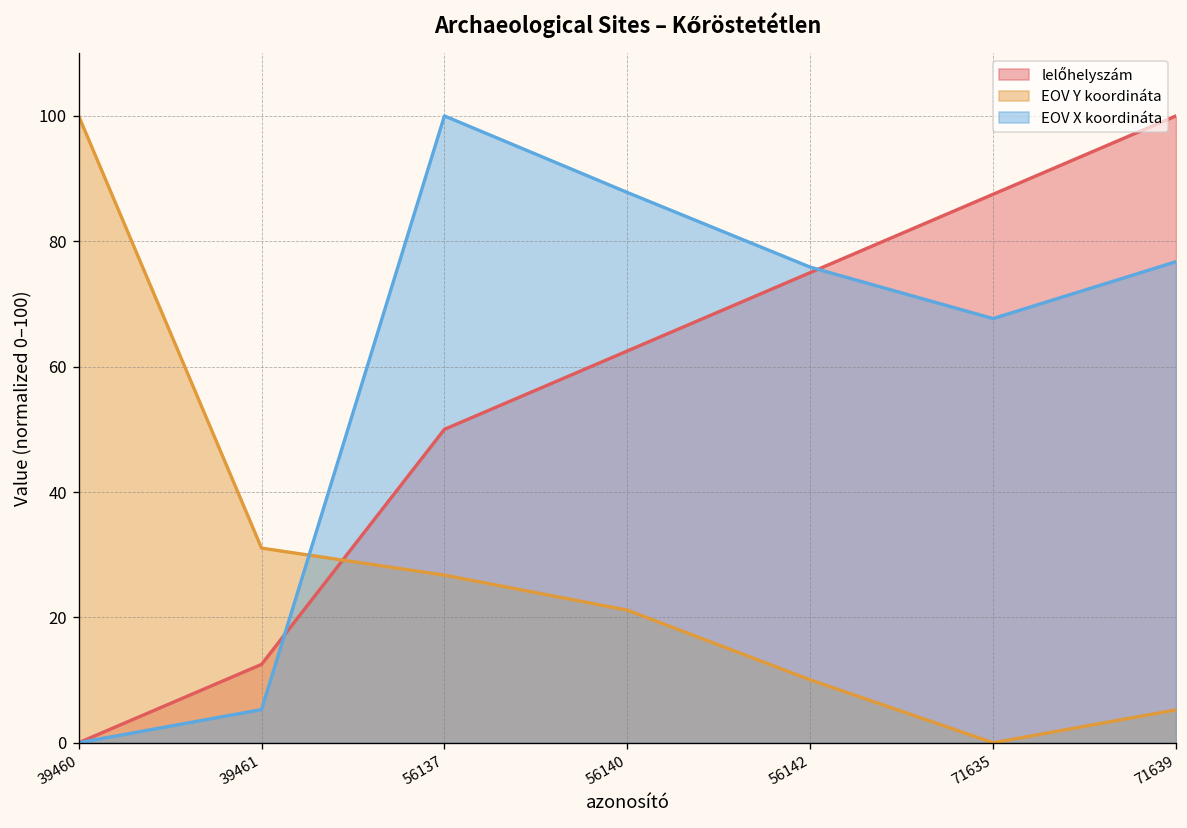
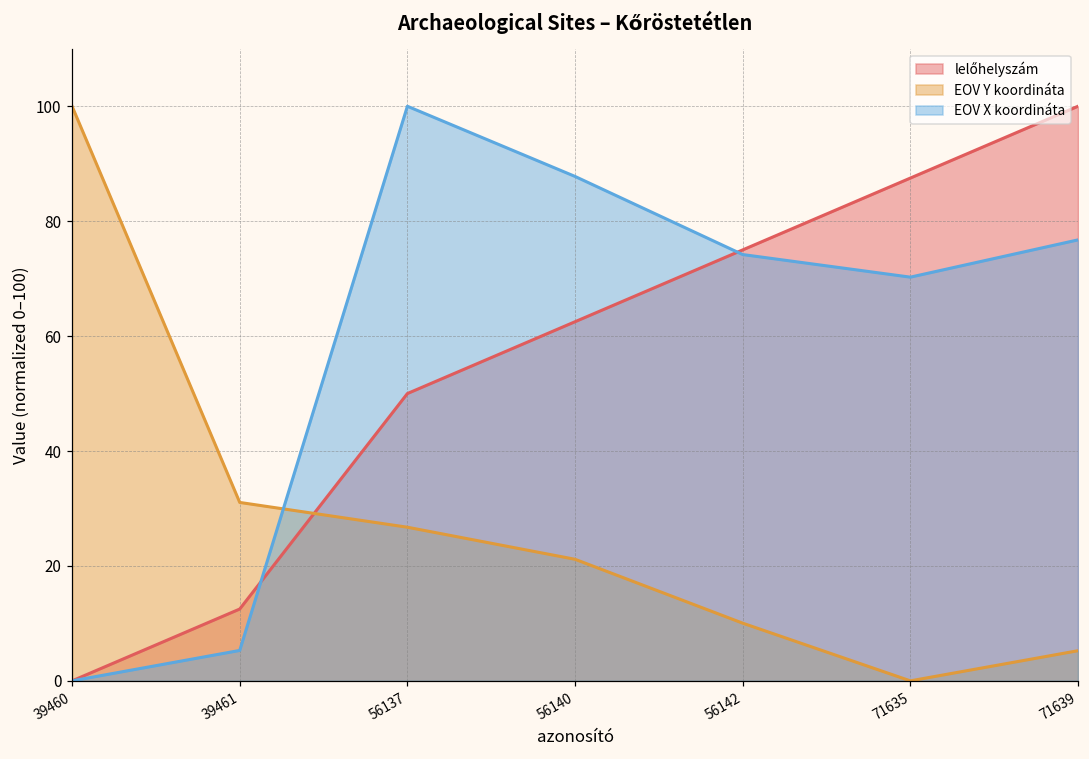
EOV X koordináta, 56142: 76 -> 74
EOV X koordináta, 71635: 68 -> 70
